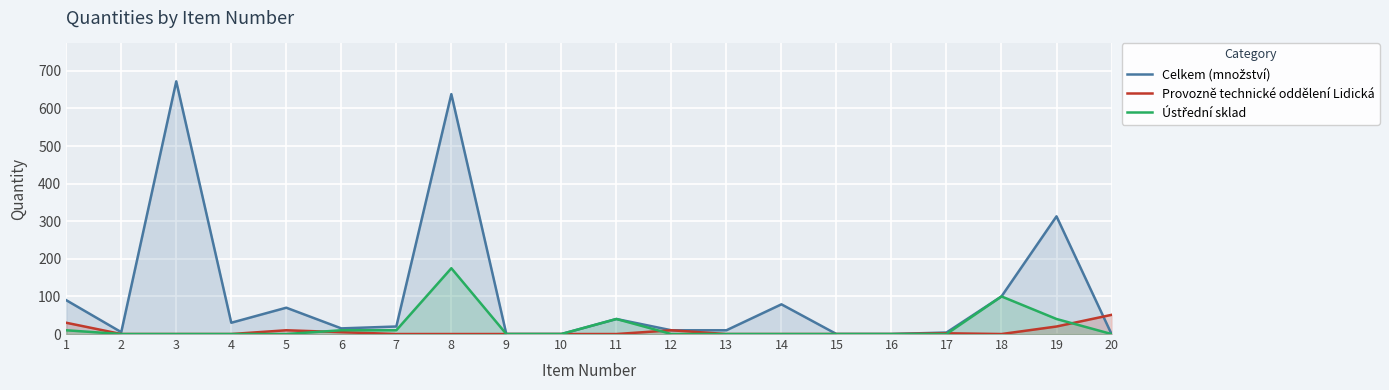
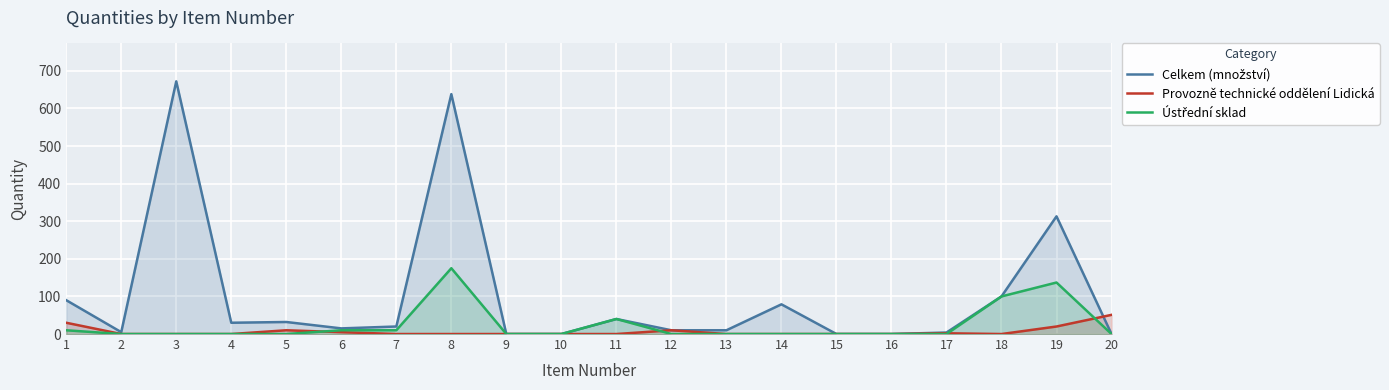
Celkem (množství), 5: 70 -> 30
Ústřední sklad, 19: 40 -> 140
